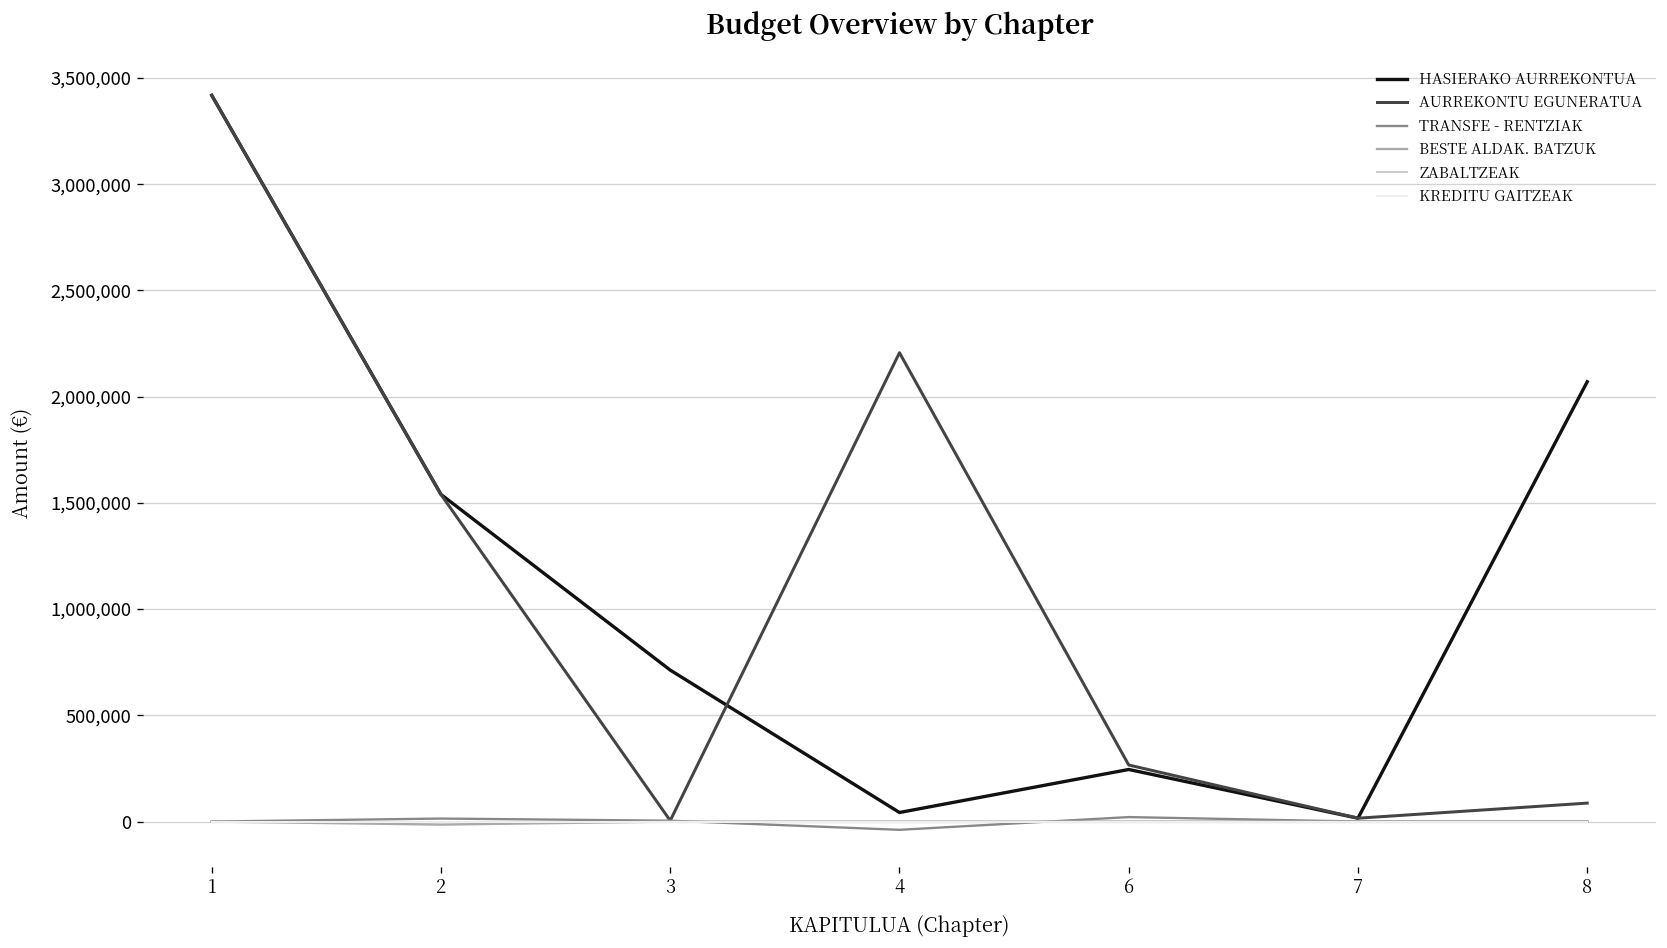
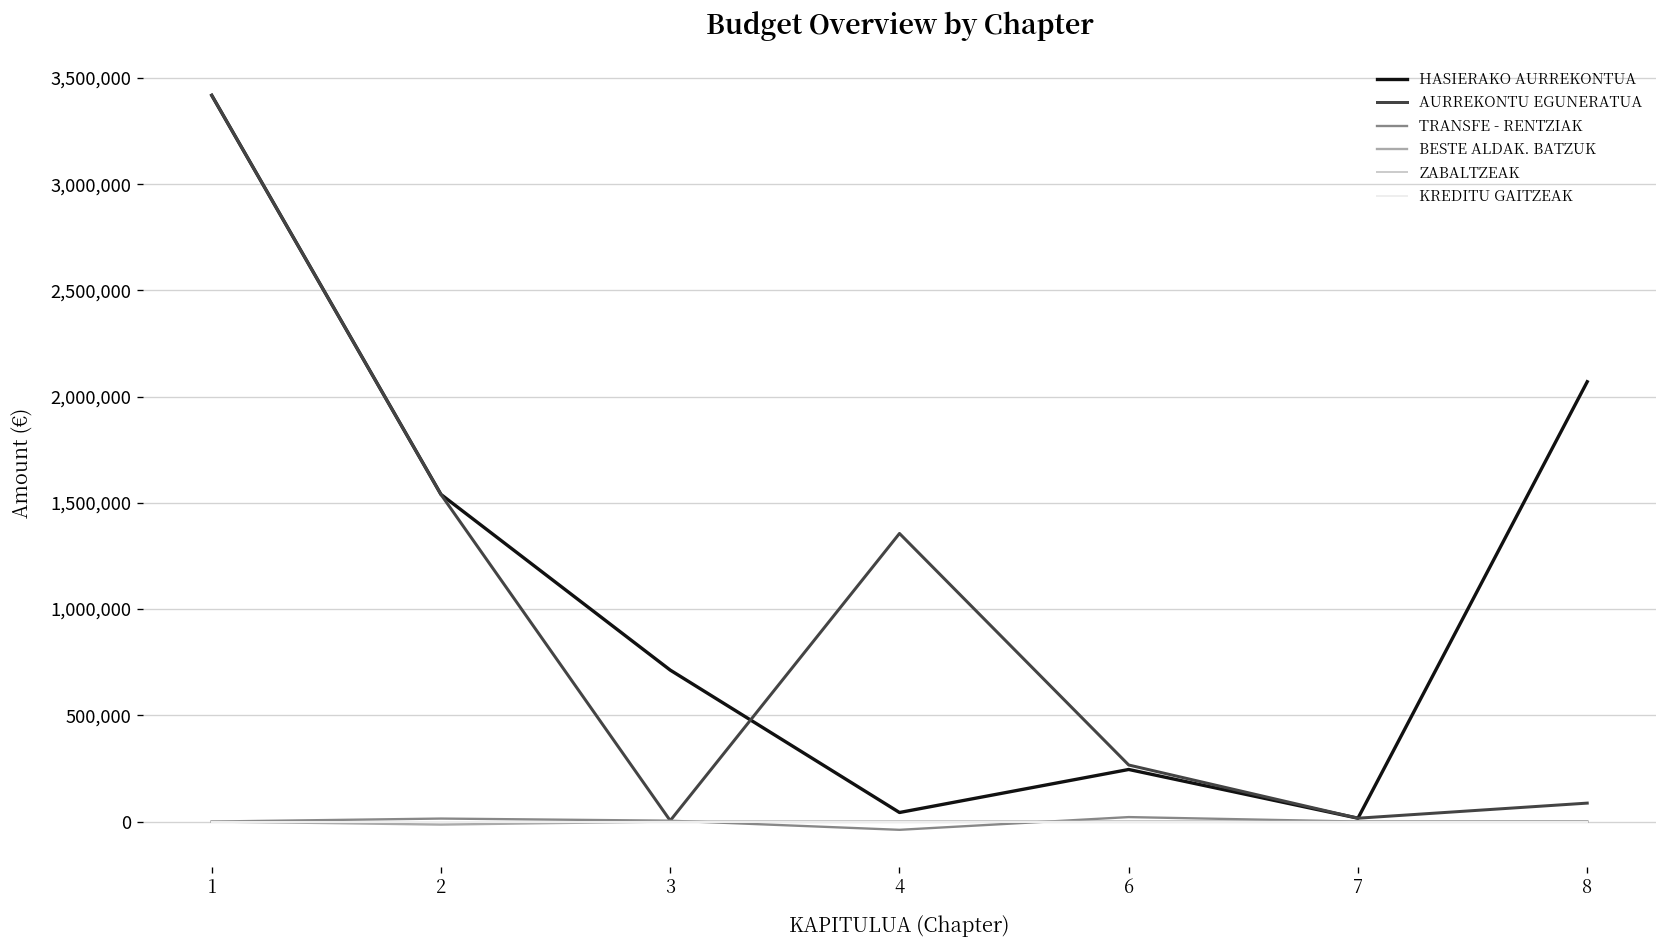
AURREKONTU EGUNERATUA, 4: 2,210,000 -> 1,360,000
